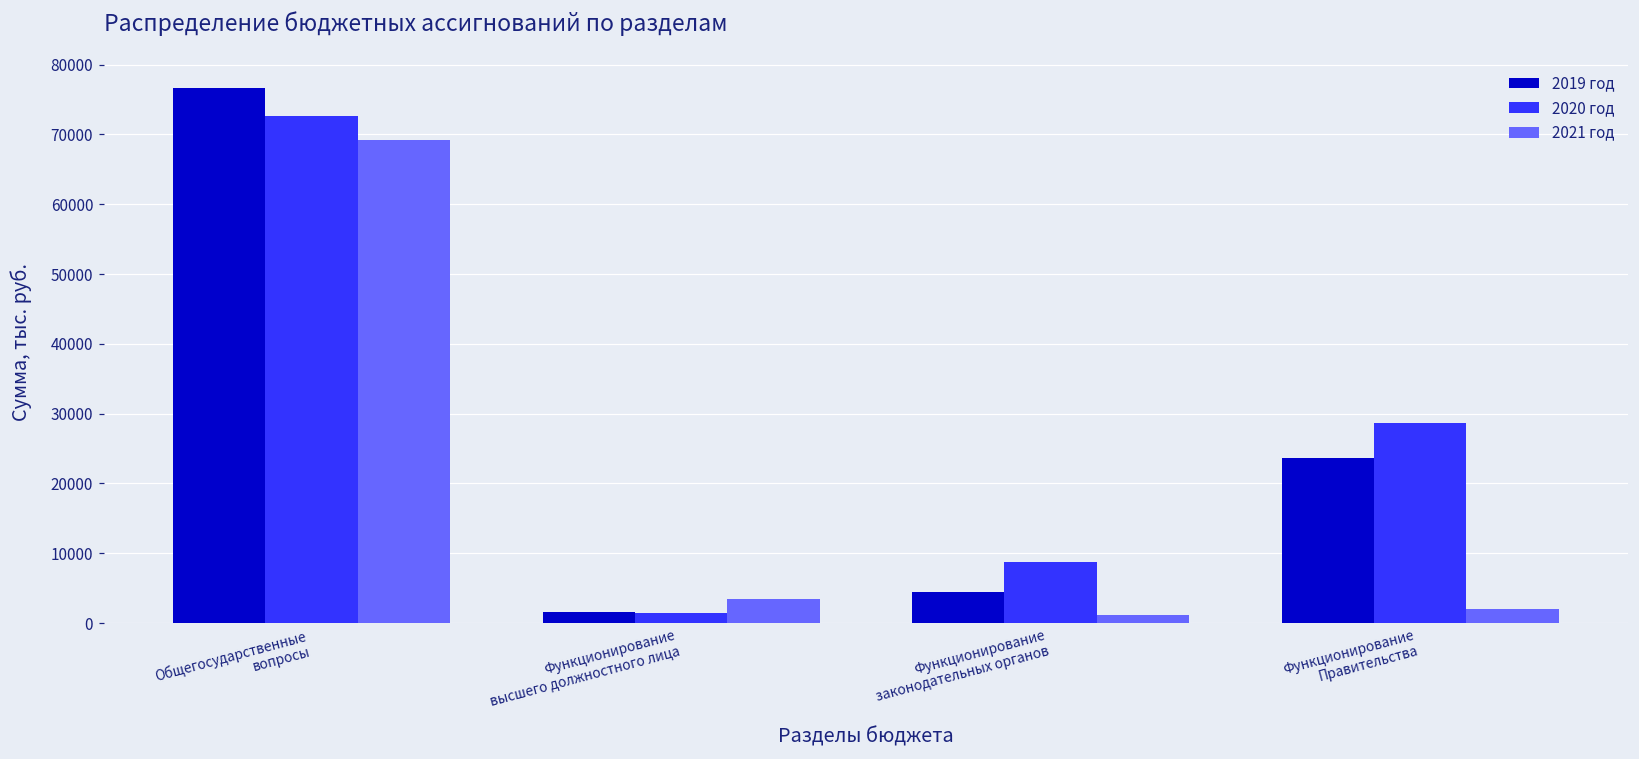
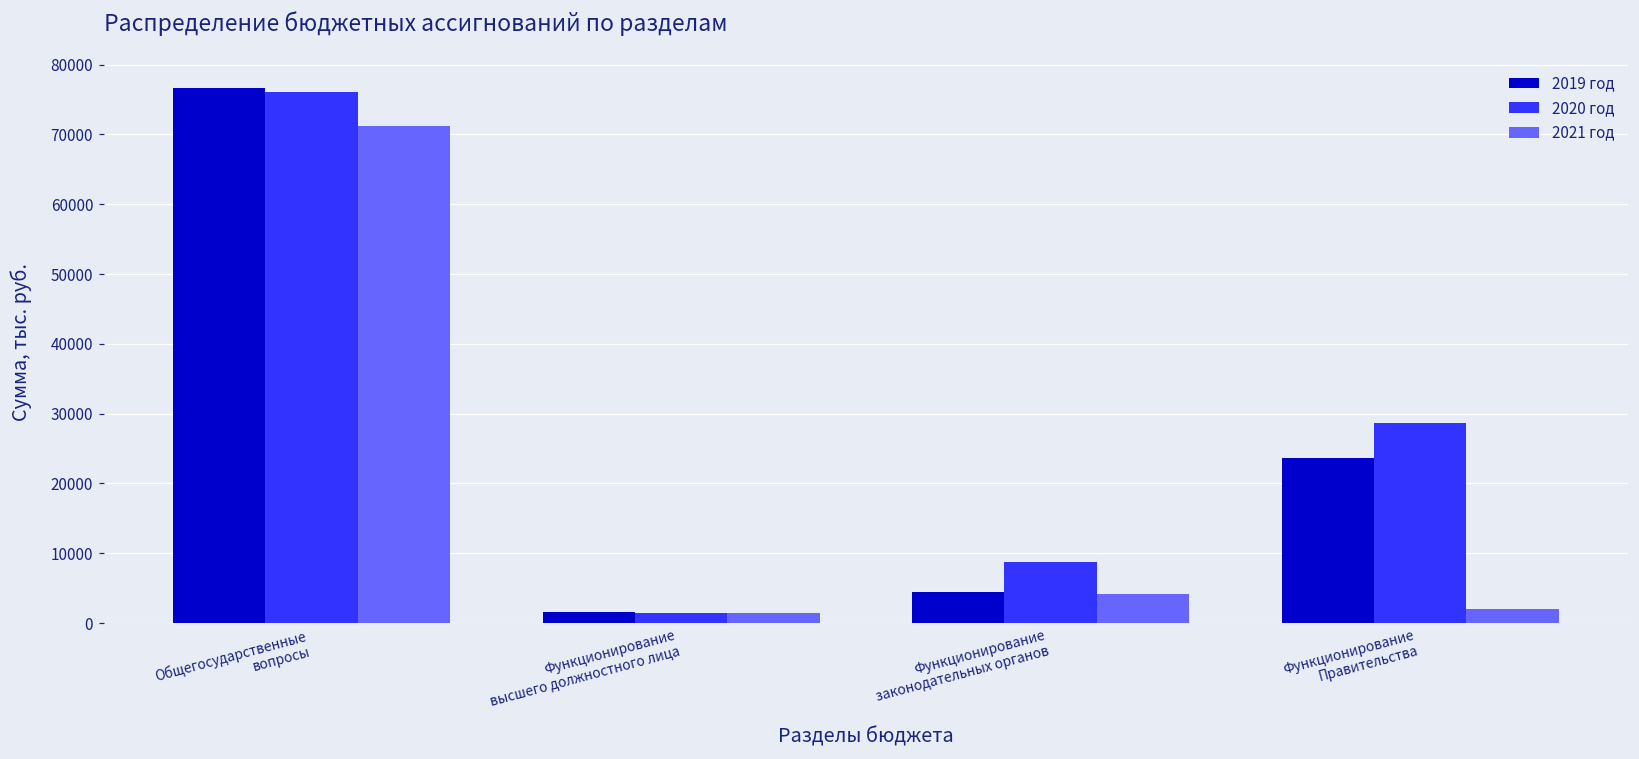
2020 год, Общегосударственные вопросы: 73000 -> 76000
2021 год, Общегосударственные вопросы: 69000 -> 71000
2021 год, Функционирование высшего должностного лица: 3000 -> 1000
2021 год, Функционирование законодательных органов: 1000 -> 4000
